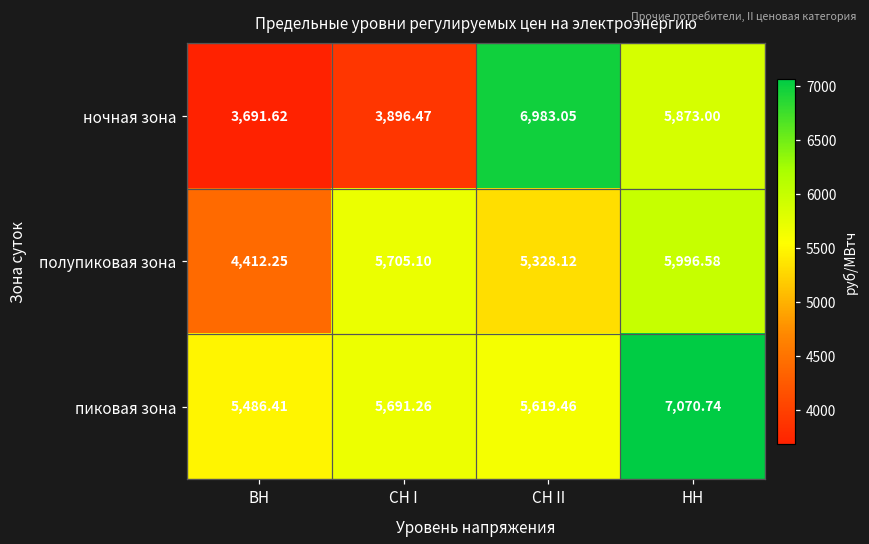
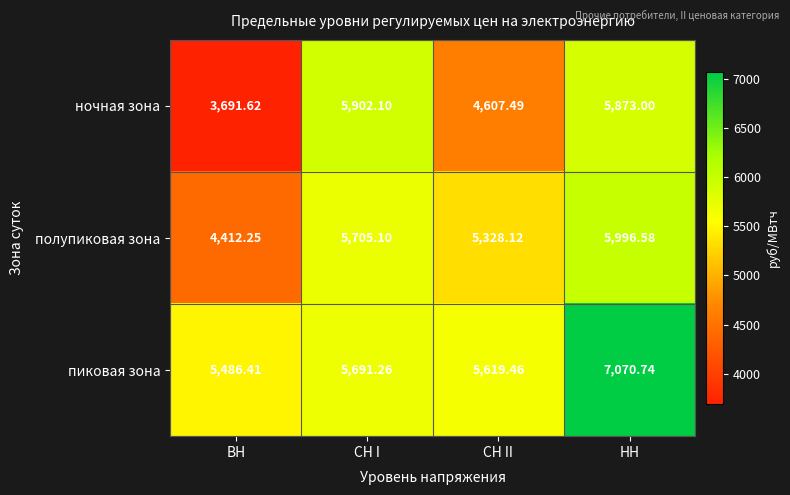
ночная зона, СН I: 3,896.47 -> 5,902.10
ночная зона, СН II: 6,983.05 -> 4,607.49
